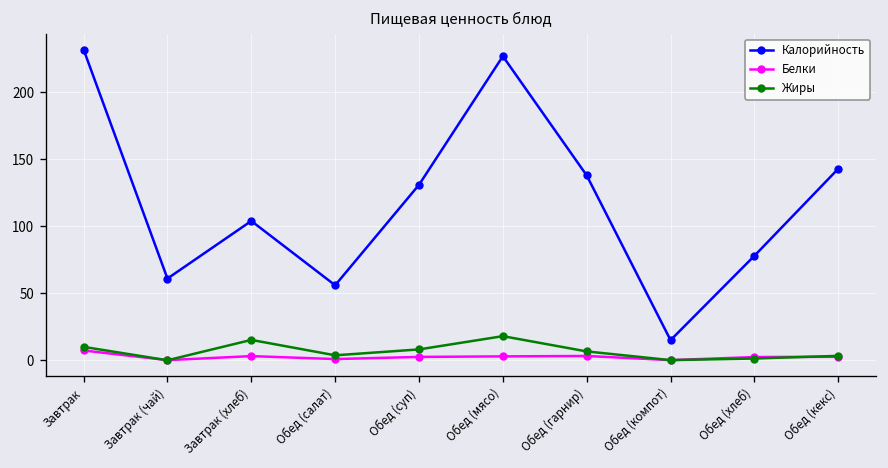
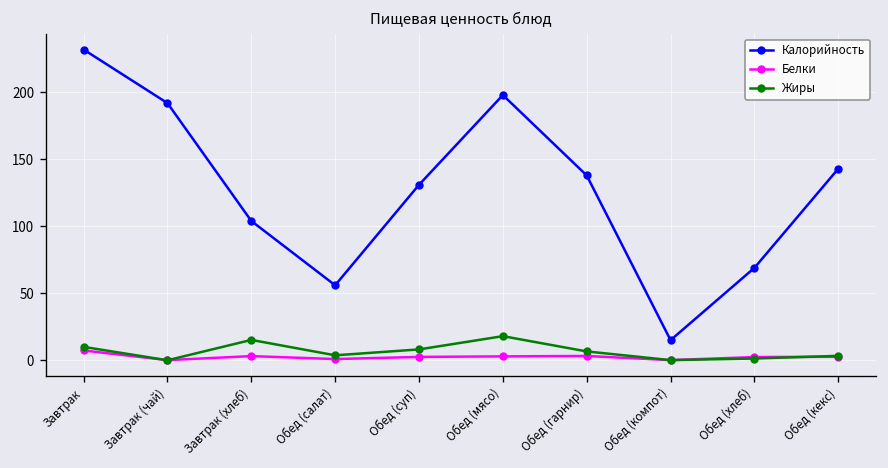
Калорийность, Завтрак (чай): 61 -> 192
Калорийность, Обед (мясо): 227 -> 198
Калорийность, Обед (хлеб): 78 -> 69
